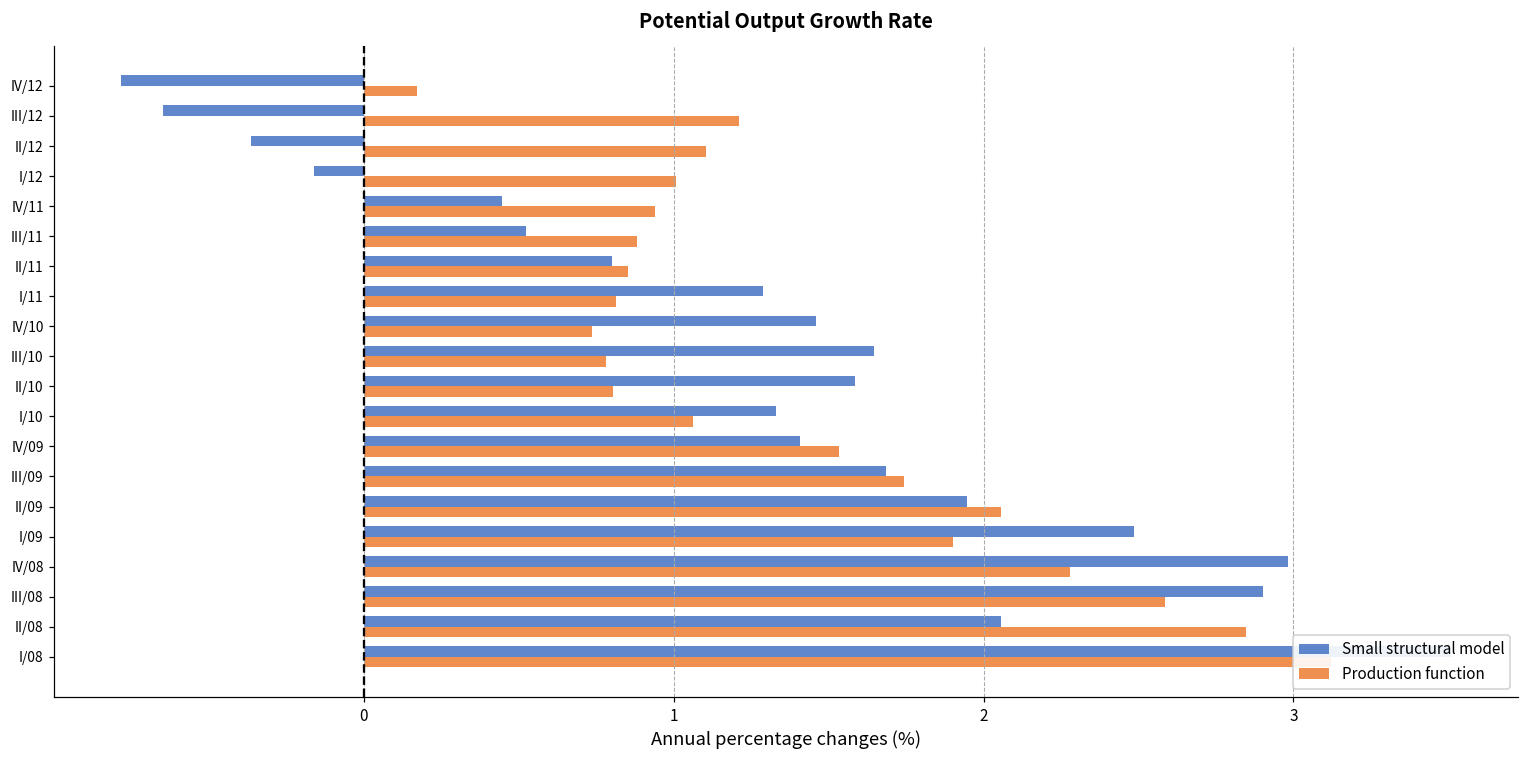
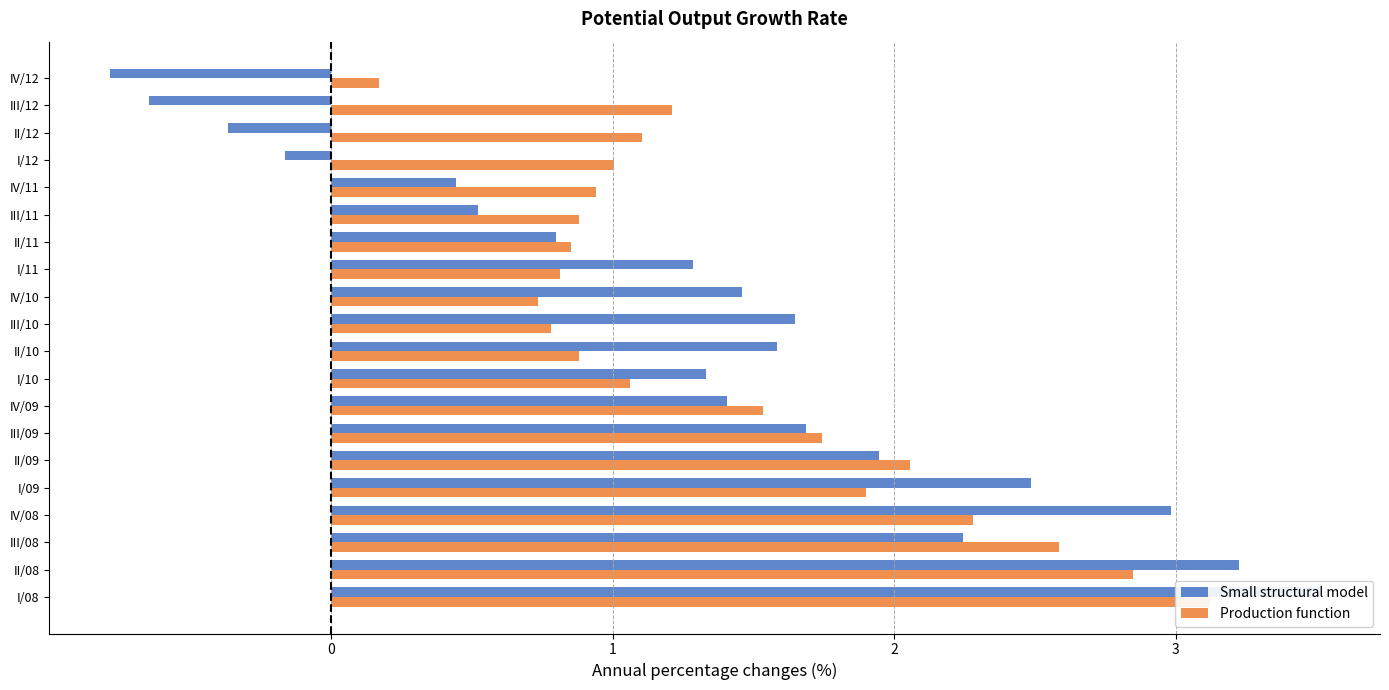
Production function, II/10: 0.80 -> 0.88
Small structural model, III/08: 2.90 -> 2.24
Small structural model, II/08: 2.06 -> 3.22
